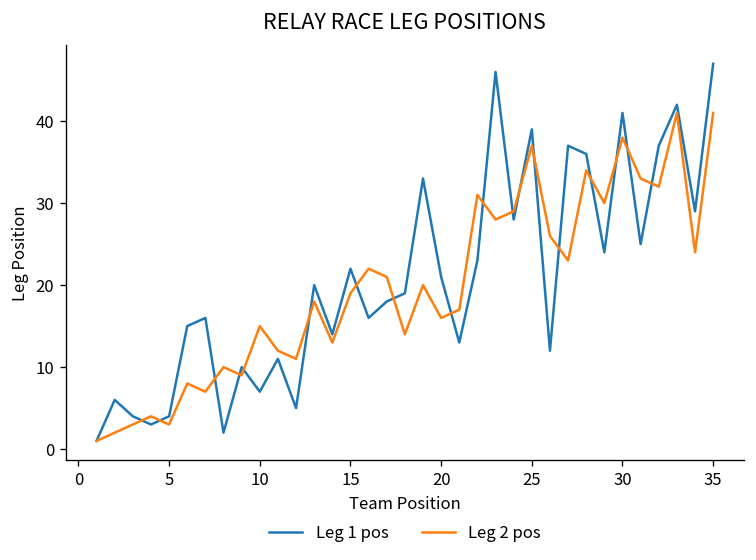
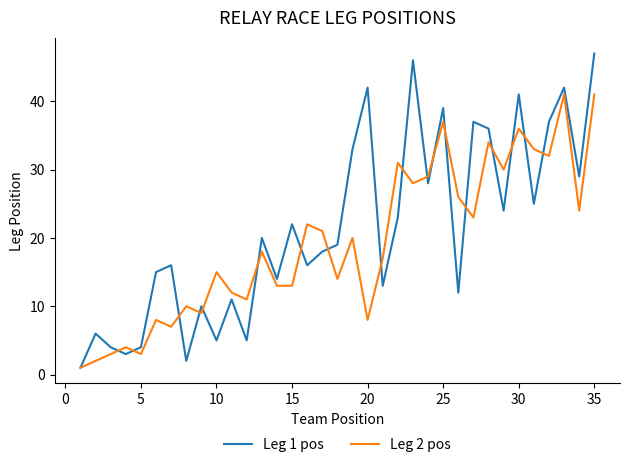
Leg 1 pos, 10: 7 -> 5
Leg 2 pos, 15: 19 -> 13
Leg 1 pos, 20: 21 -> 42
Leg 2 pos, 20: 16 -> 8
Leg 2 pos, 30: 38 -> 36
